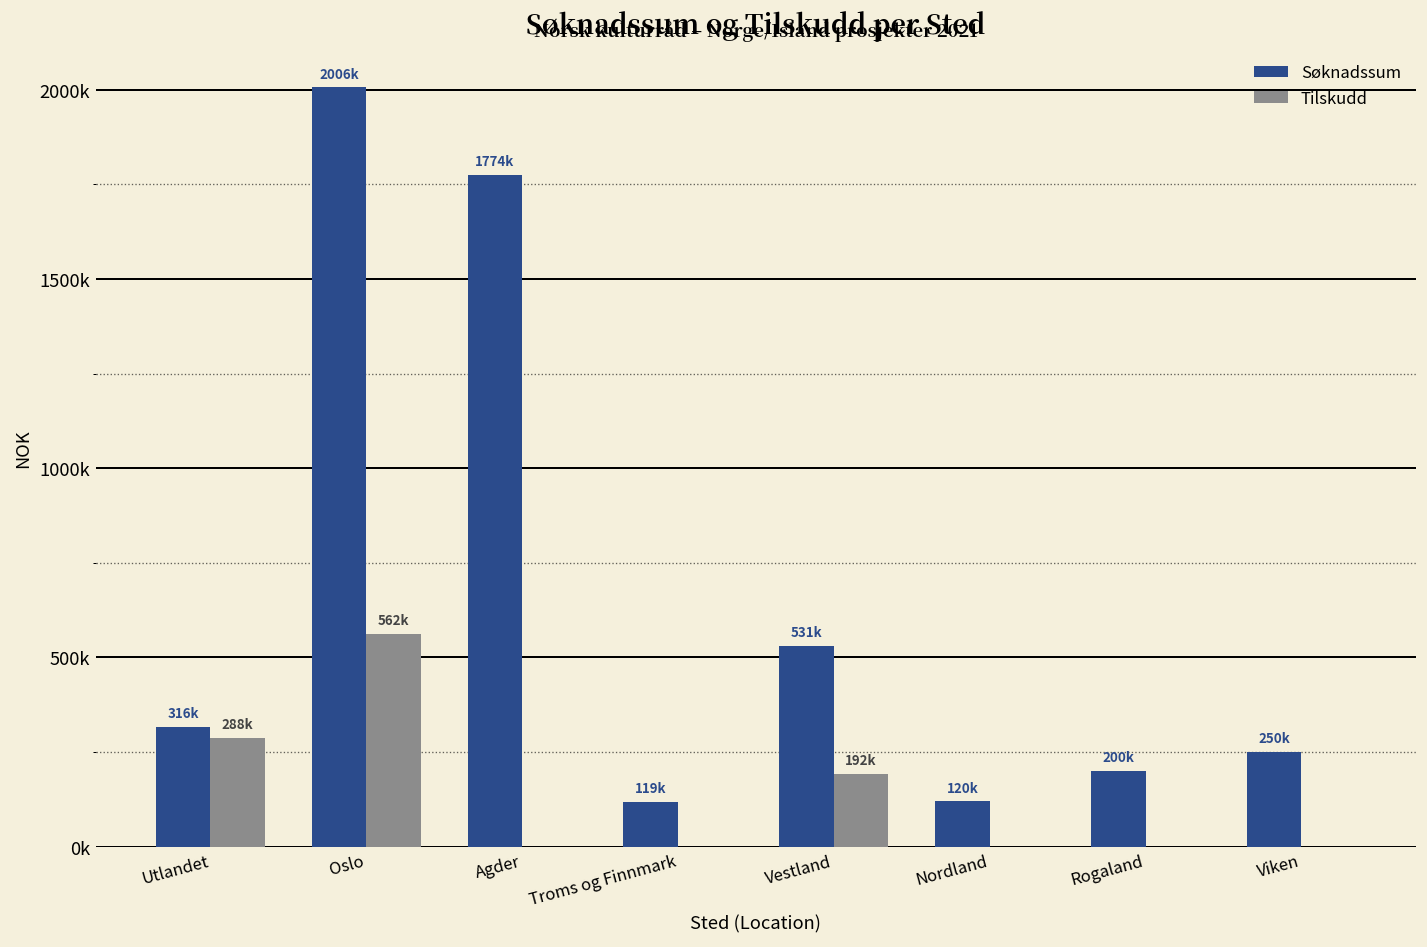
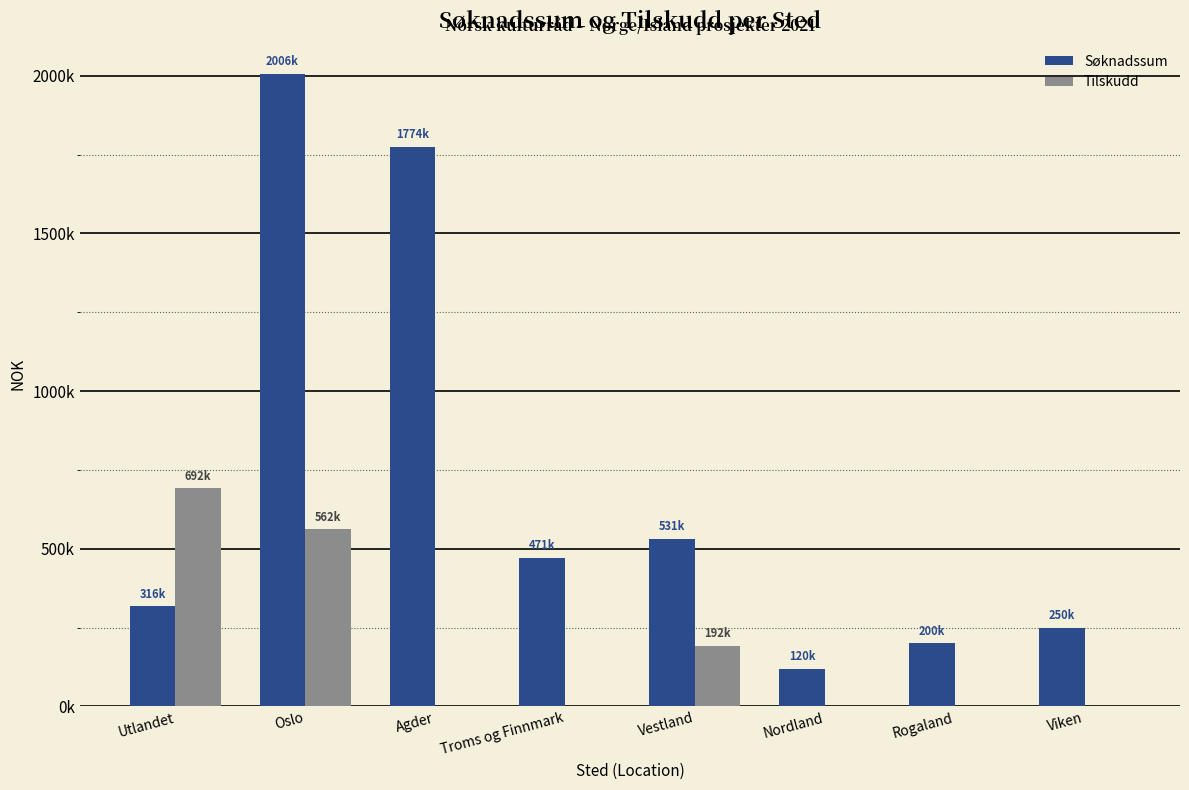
Tilskudd, Utlandet: 288k -> 692k
Søknadssum, Troms og Finnmark: 119k -> 471k
